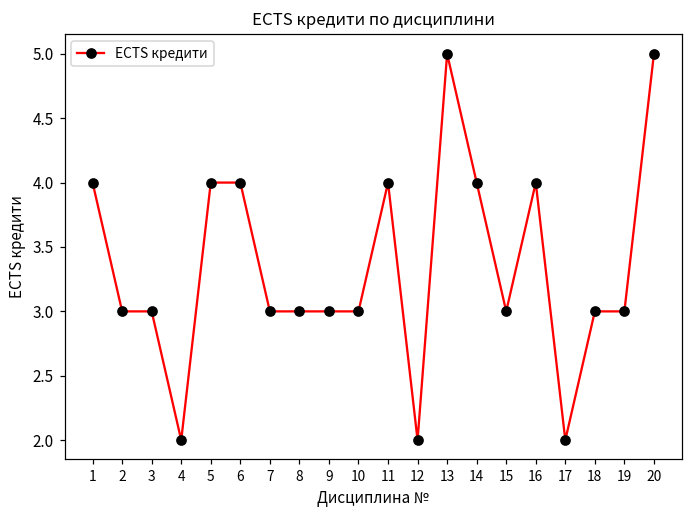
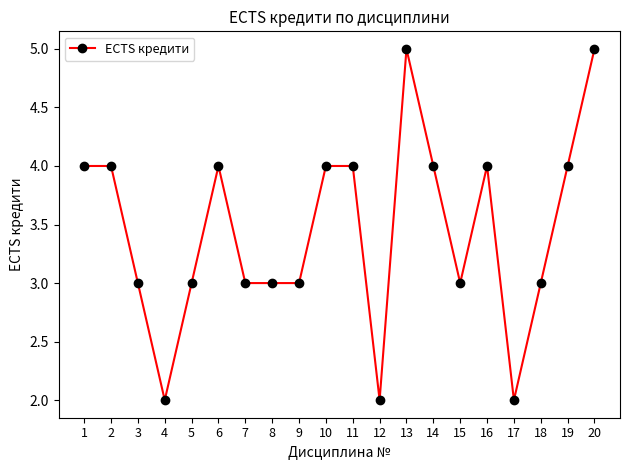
2: 3 -> 4
5: 4 -> 3
10: 3 -> 4
19: 3 -> 4
